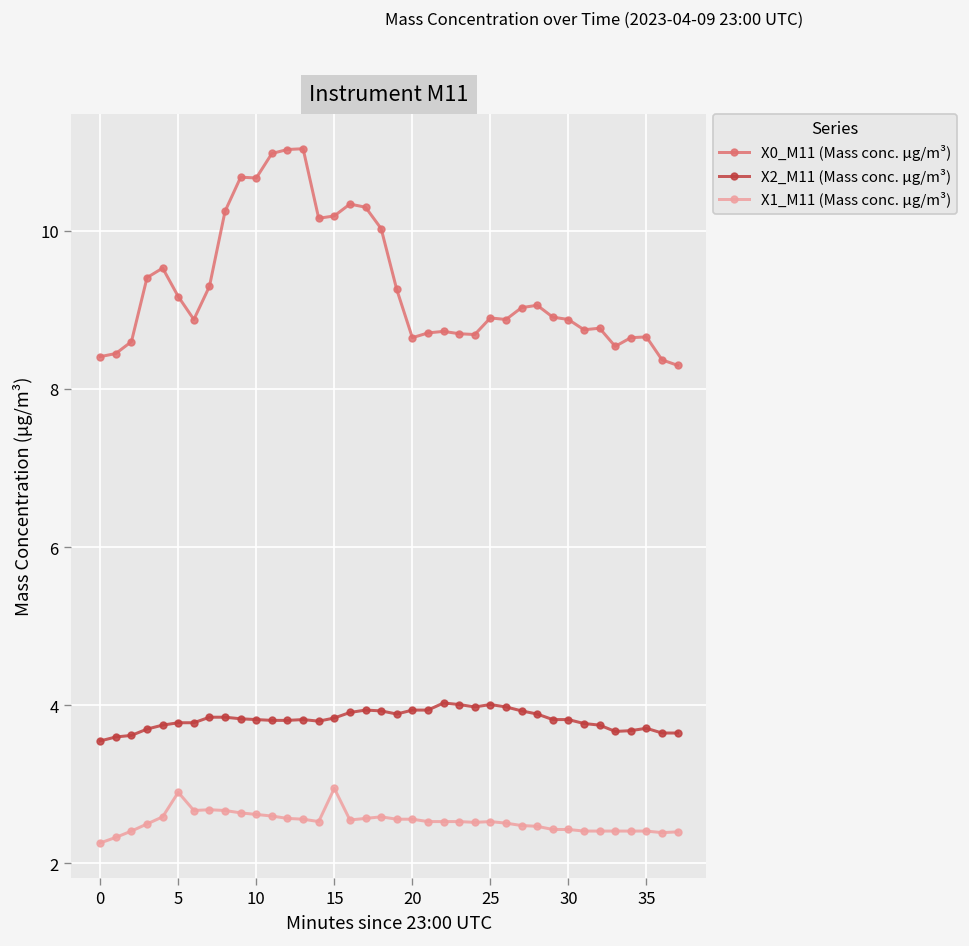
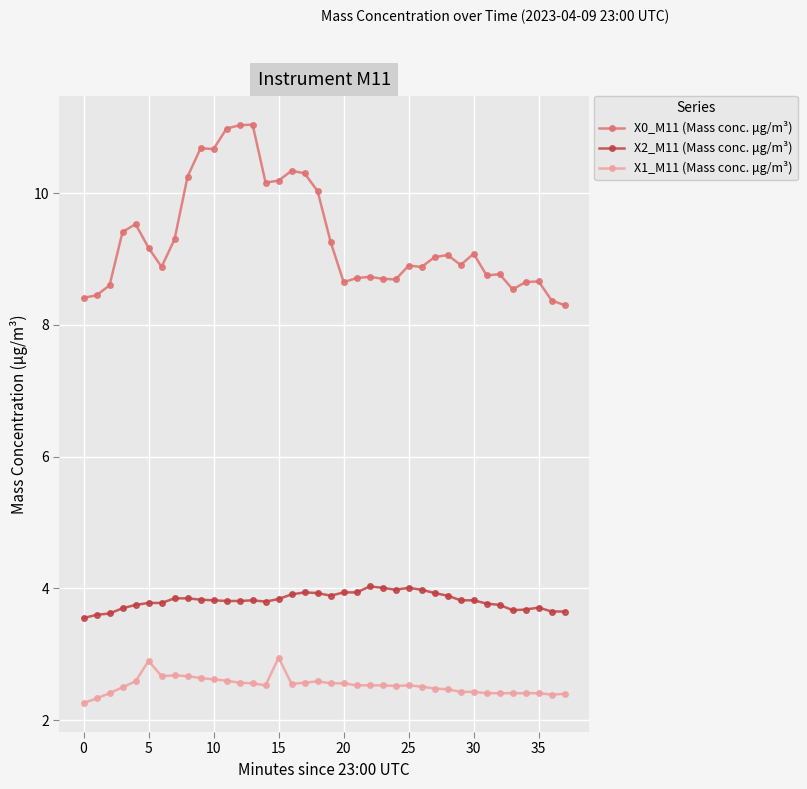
X0_M11 (Mass conc. μg/m³), 30: 8.9 -> 9.1
